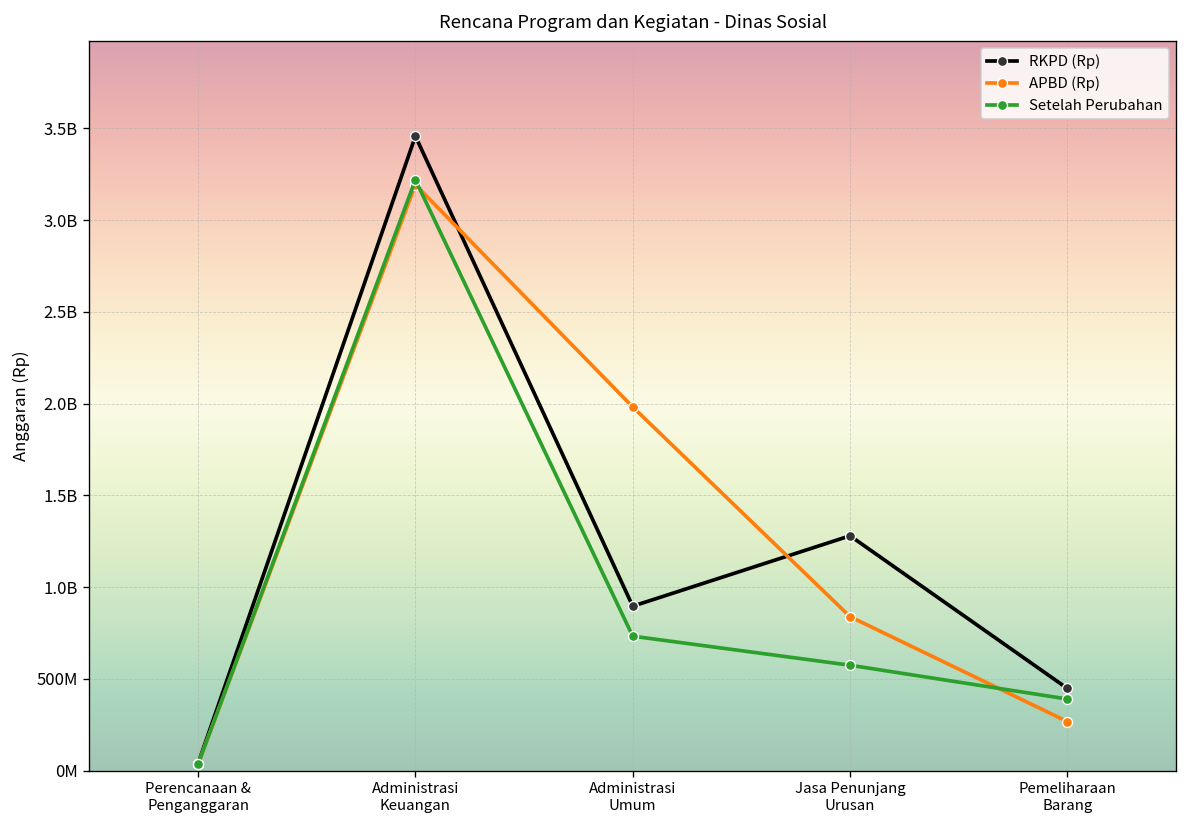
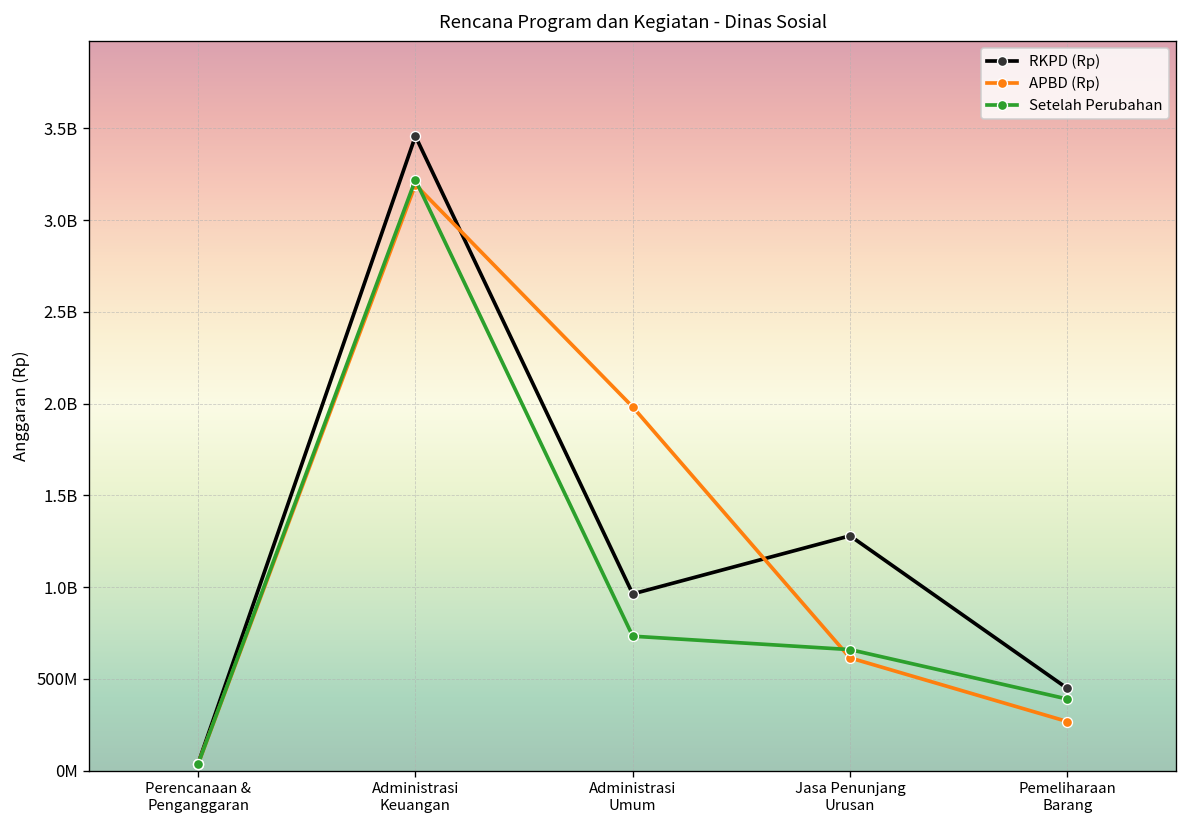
RKPD (Rp), Administrasi Umum: 900000000 -> 960000000
APBD (Rp), Jasa Penunjang Urusan: 840000000 -> 620000000
Setelah Perubahan, Jasa Penunjang Urusan: 580000000 -> 660000000
